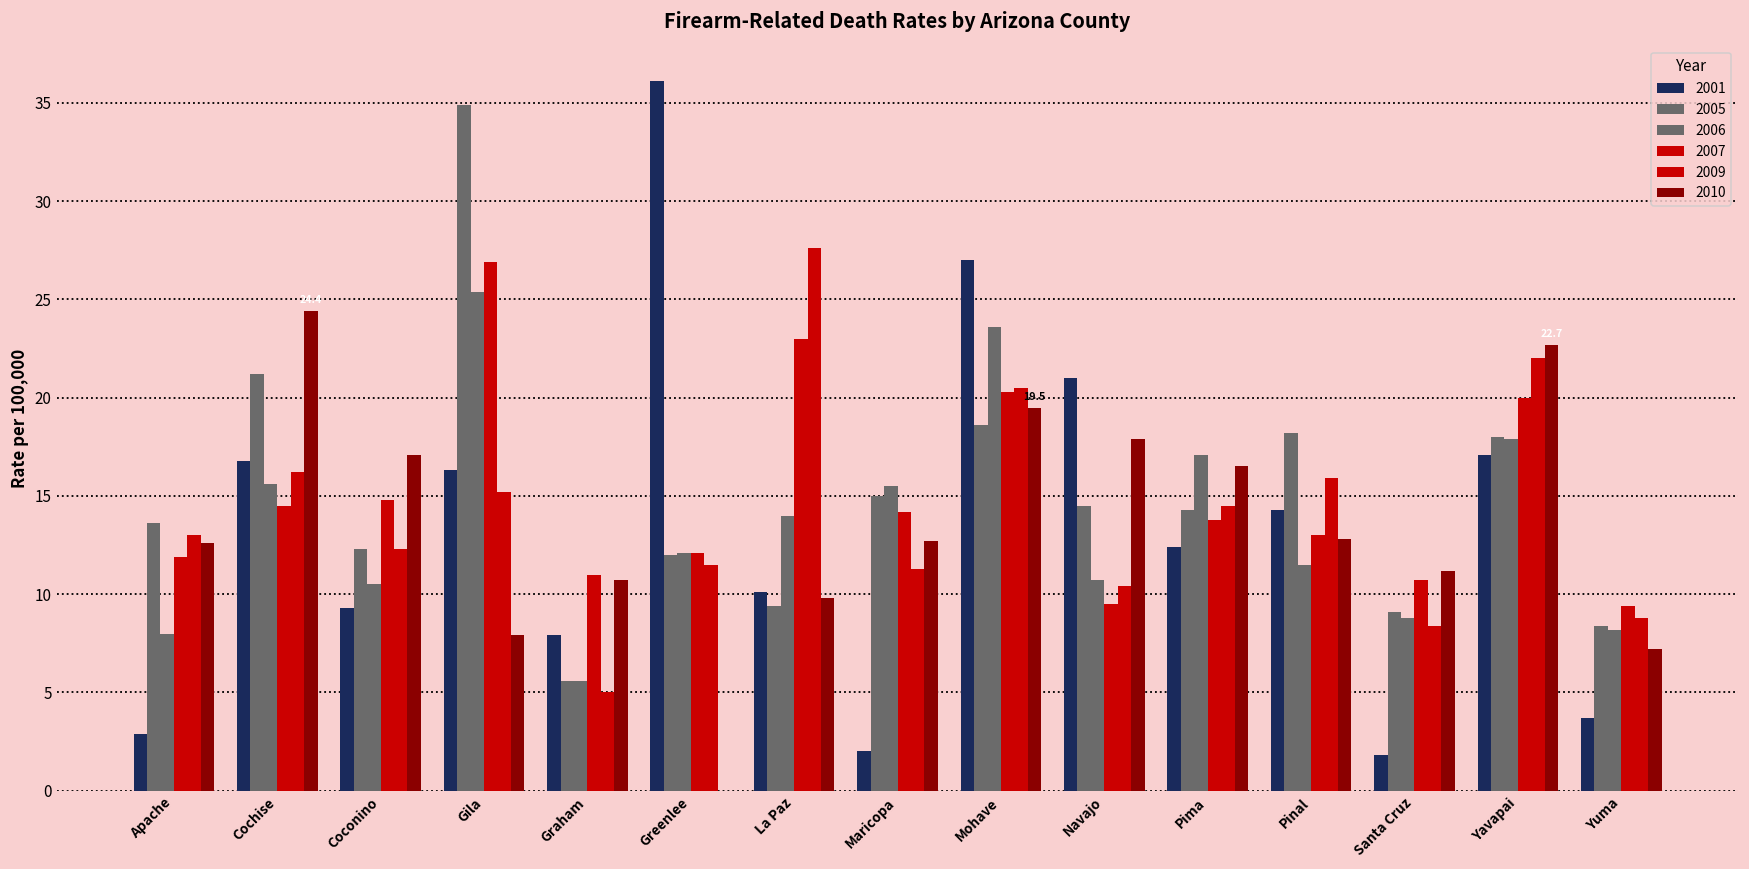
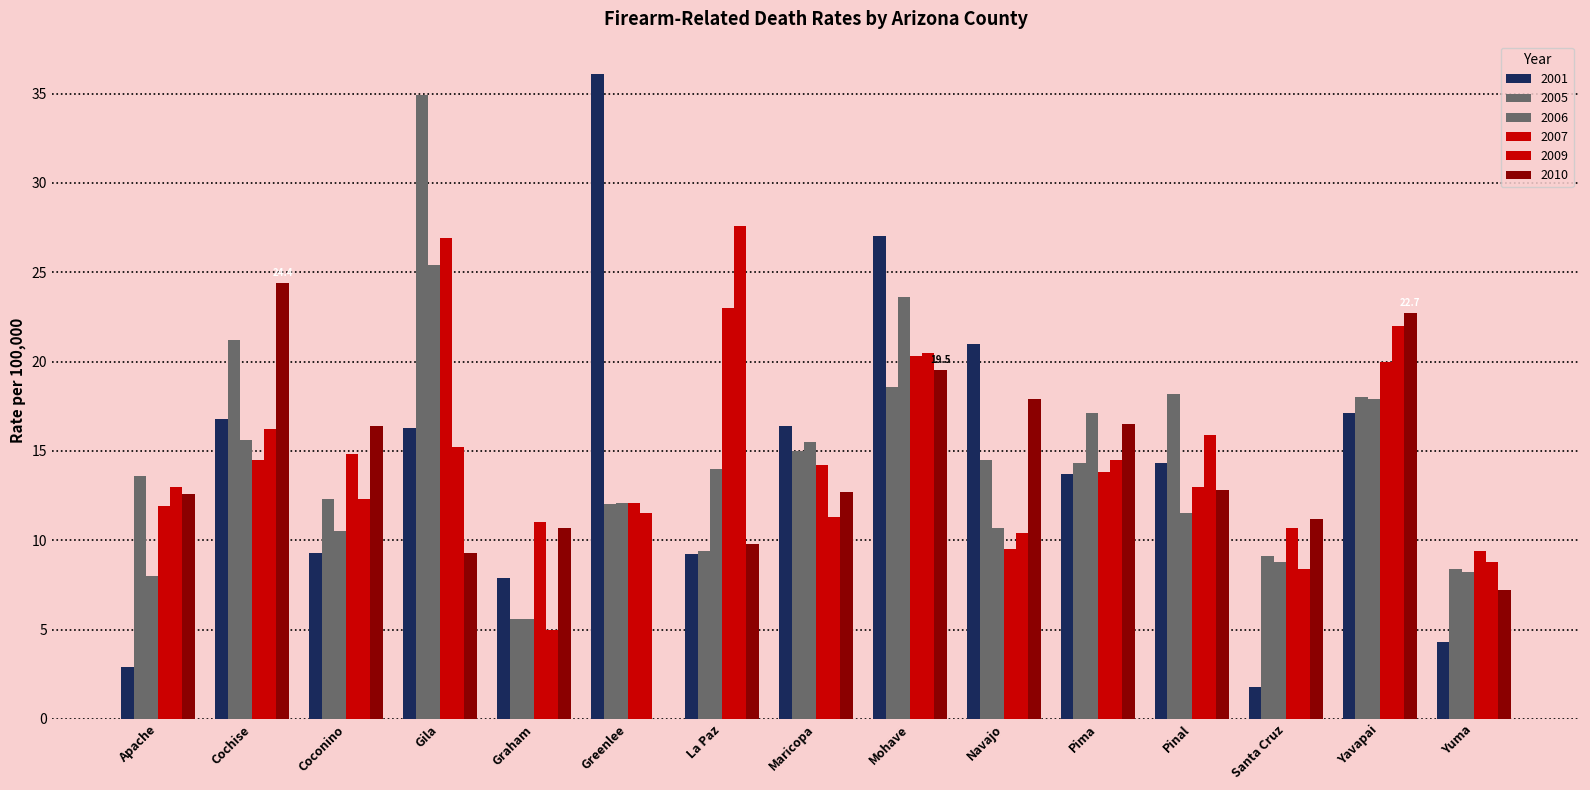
2010, Coconino: 17.1 -> 16.4
2010, Gila: 7.9 -> 9.3
2001, La Paz: 10.1 -> 9.2
2001, Maricopa: 2.0 -> 16.4
2001, Pima: 12.4 -> 13.7
2001, Yuma: 3.7 -> 4.3
